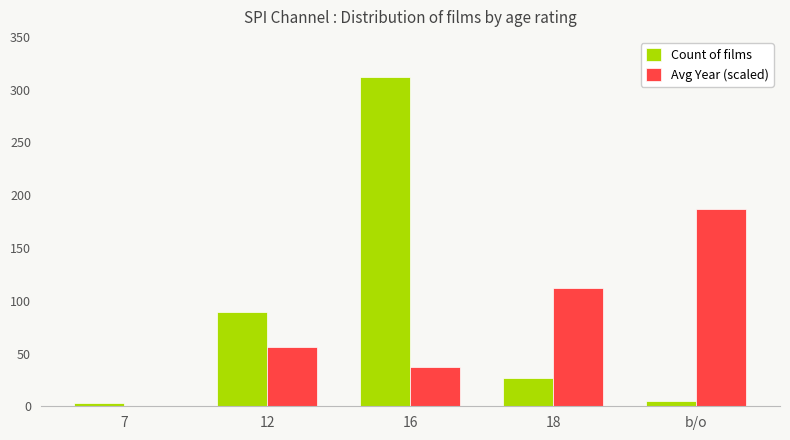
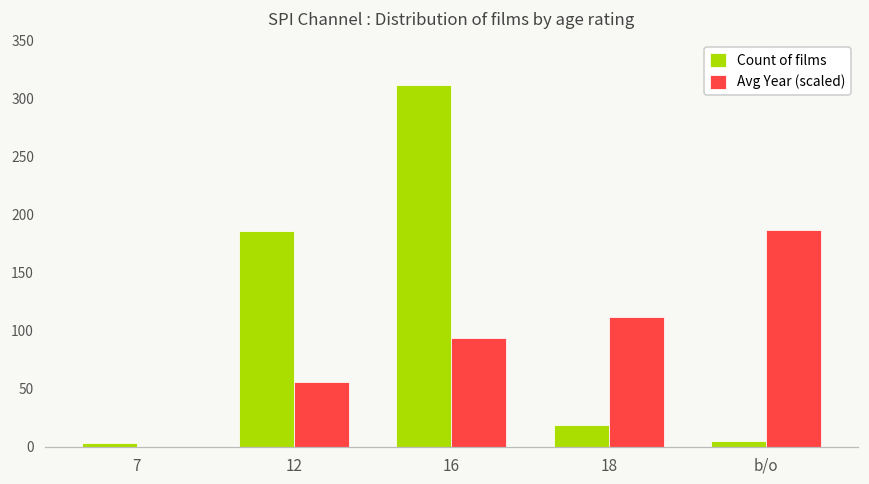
Count of films, 12: 89 -> 186
Avg Year (scaled), 16: 37 -> 94
Count of films, 18: 27 -> 19
